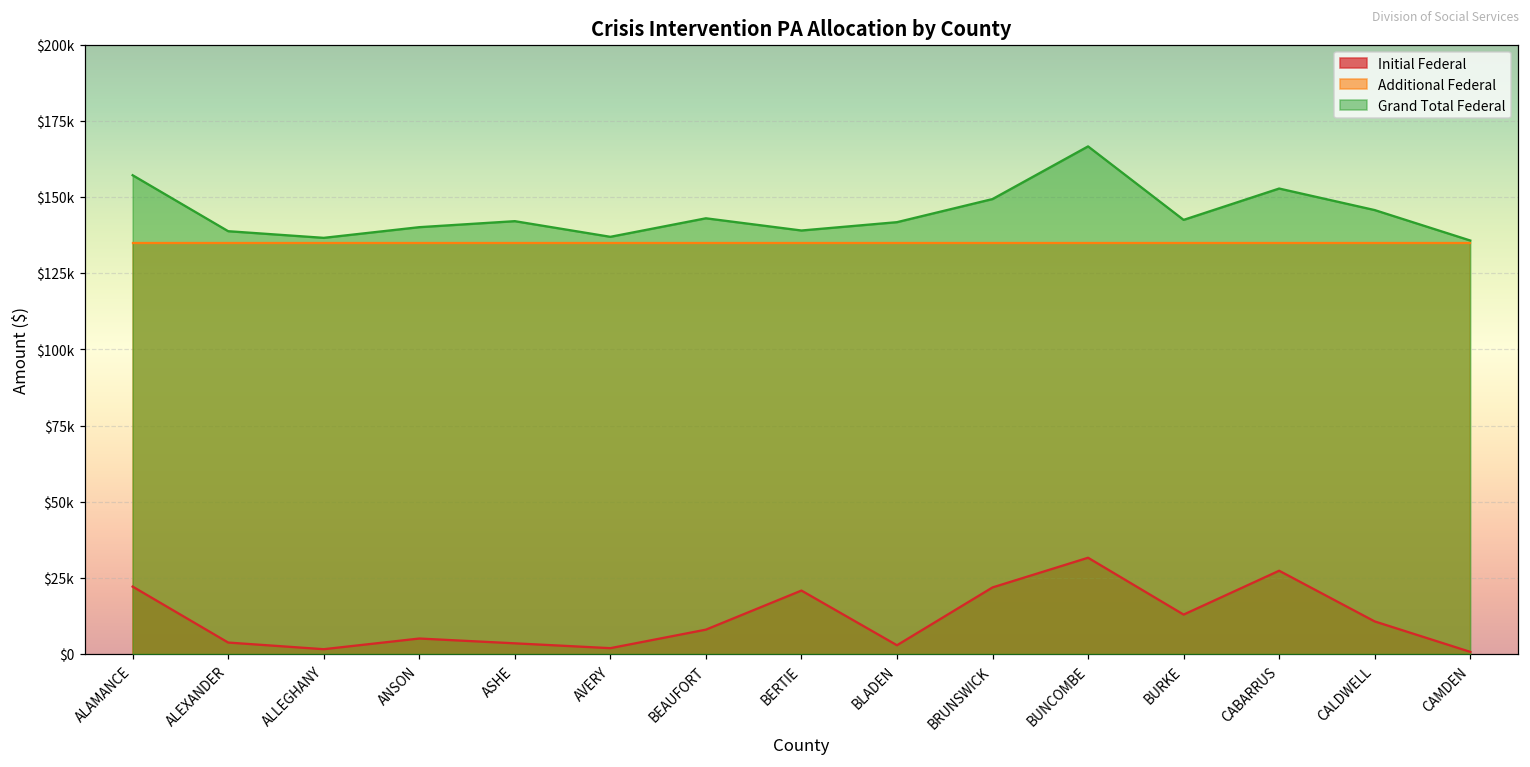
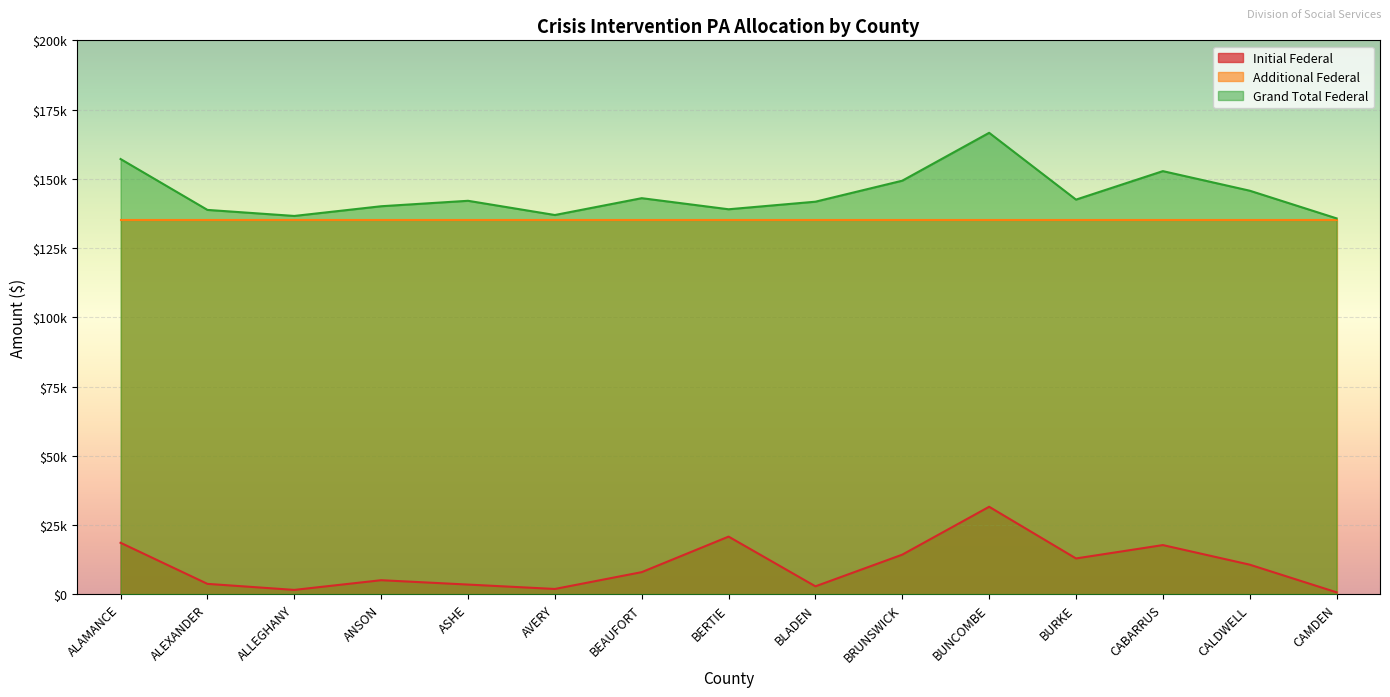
Initial Federal, ALAMANCE: $22000 -> $19000
Initial Federal, BRUNSWICK: $22000 -> $14000
Initial Federal, CABARRUS: $27000 -> $18000
